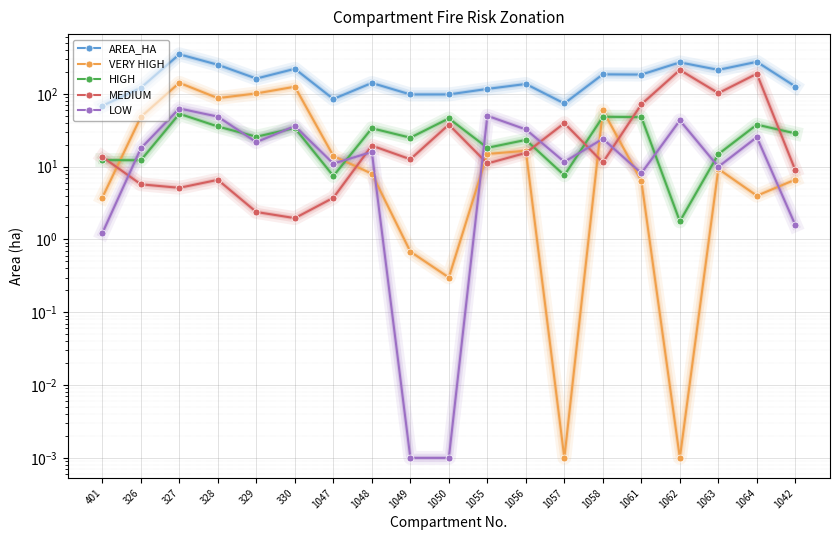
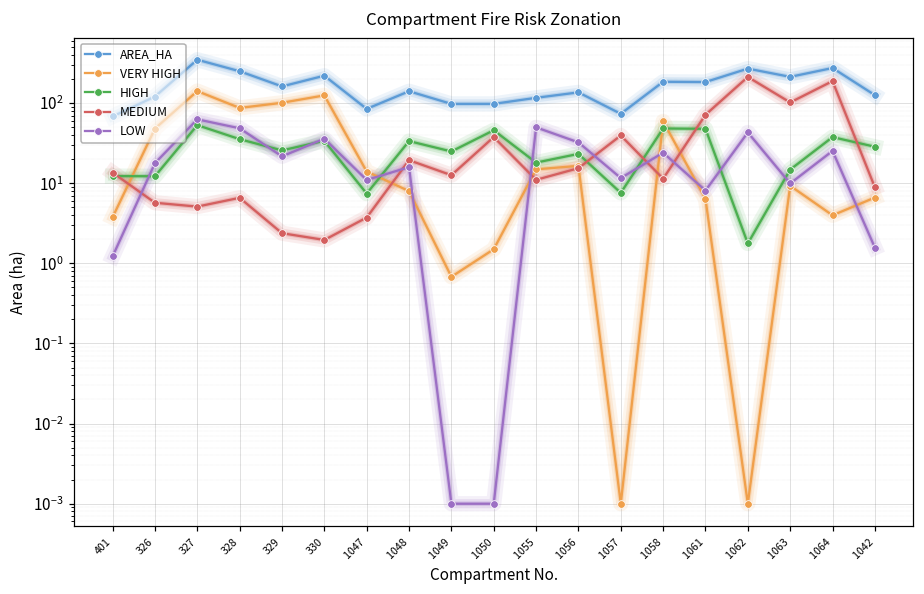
VERY HIGH, 1050: 0.3 -> 1.5
